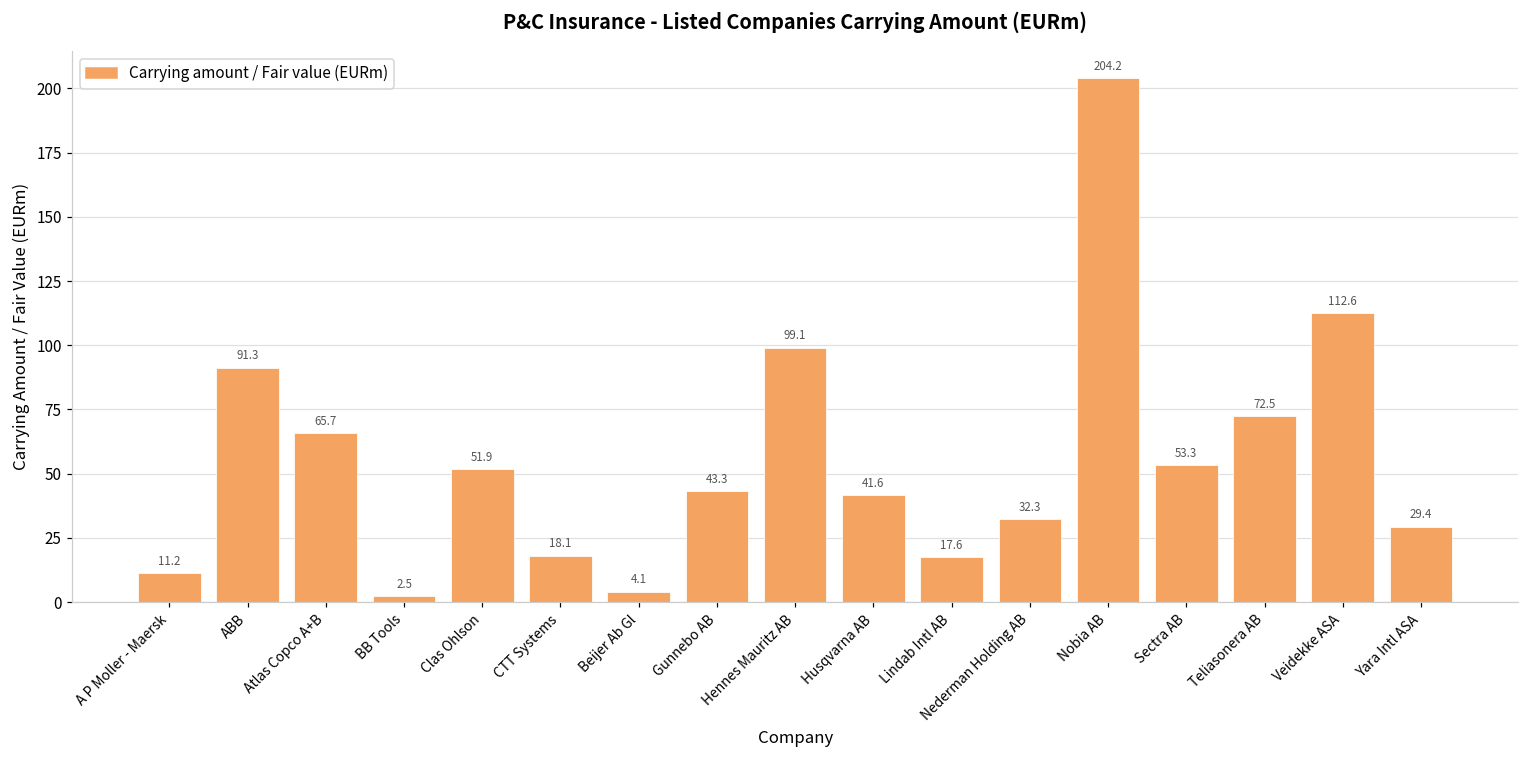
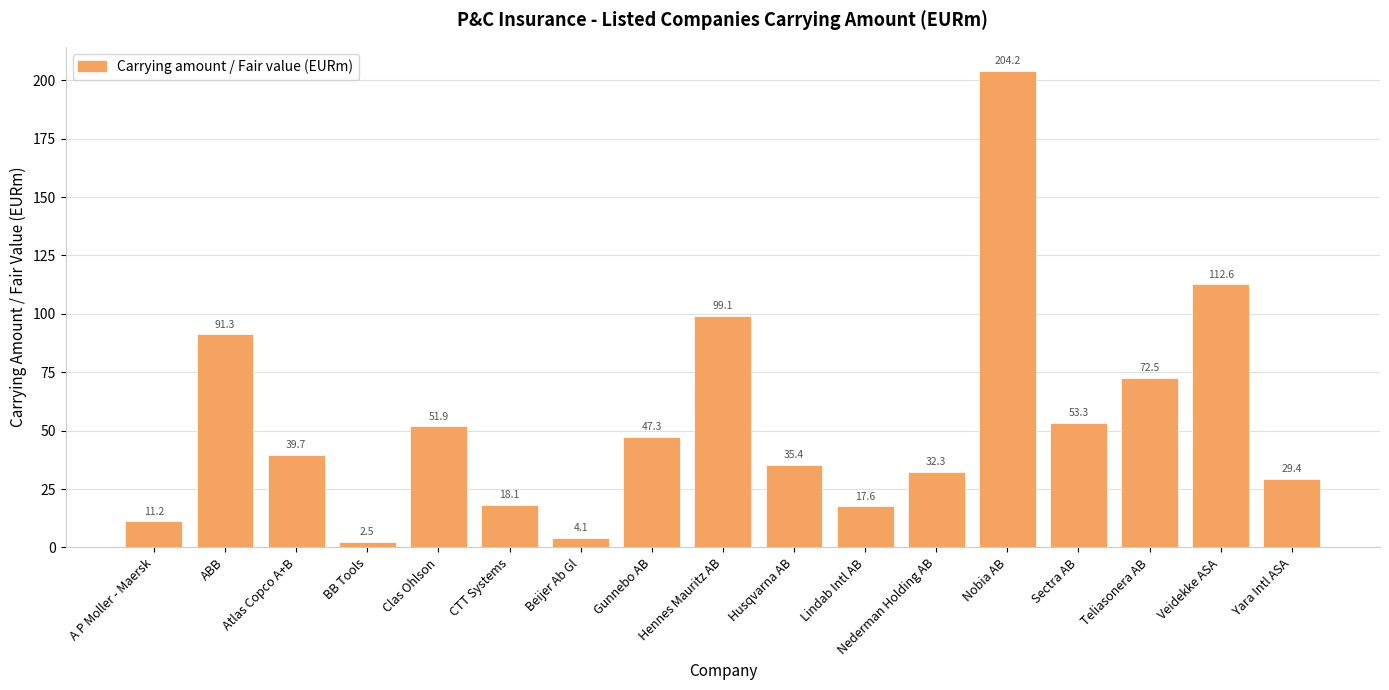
Atlas Copco A+B: 65.7 -> 39.7
Gunnebo AB: 43.3 -> 47.3
Husqvarna AB: 41.6 -> 35.4
